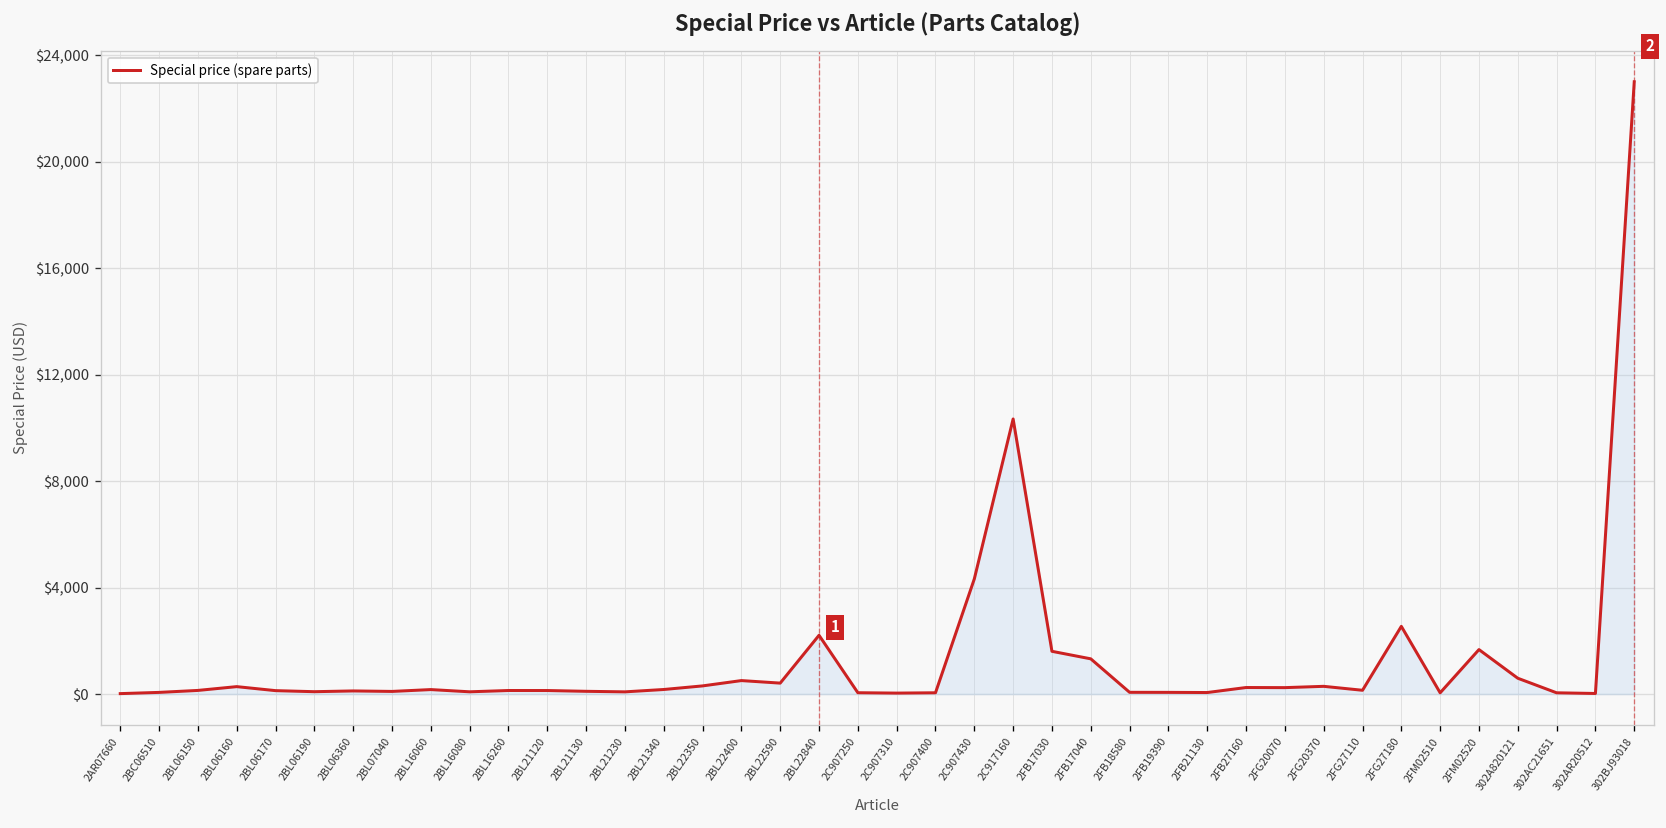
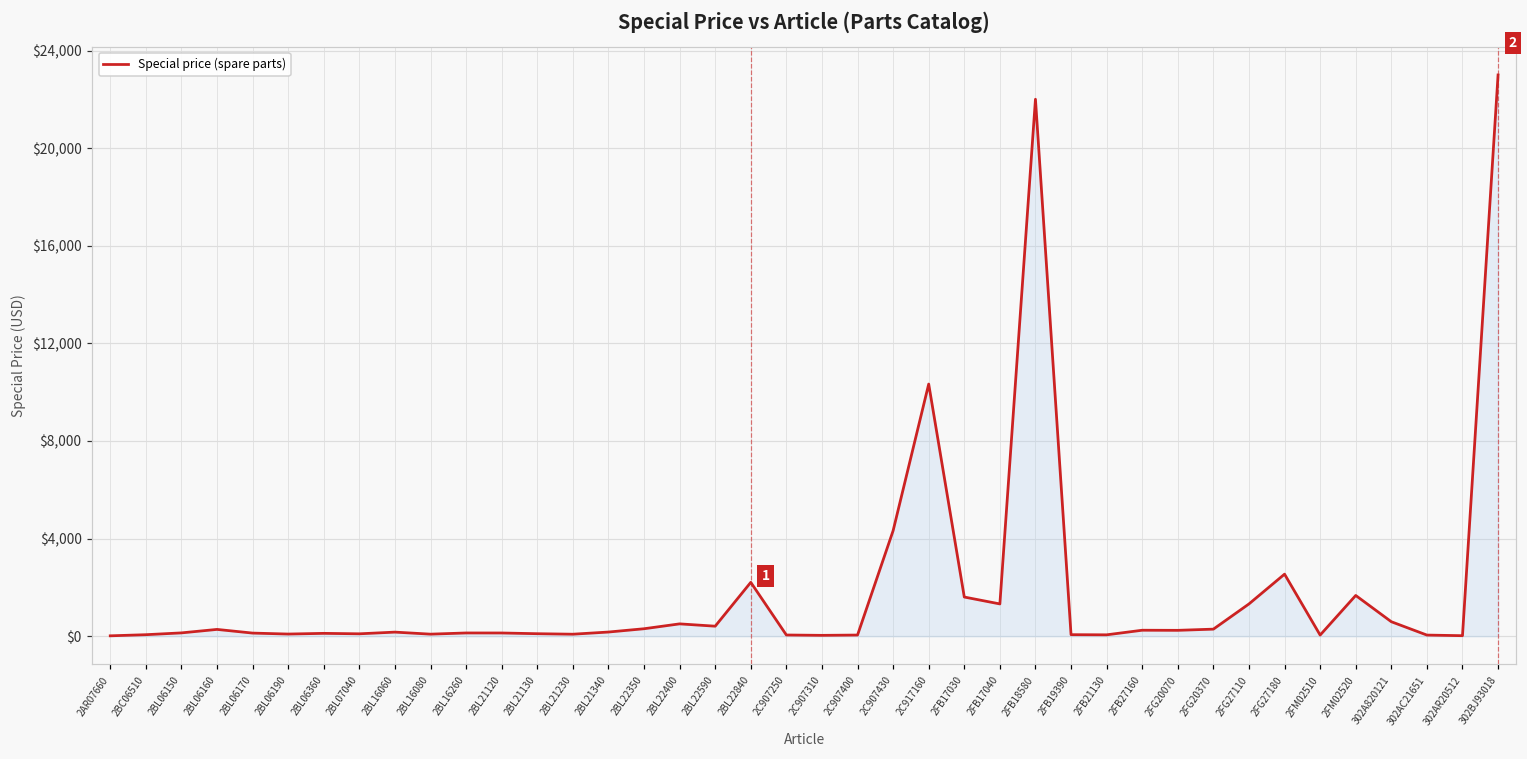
2FB18580: $100 -> $22,000
2FG27110: $100 -> $1,300
